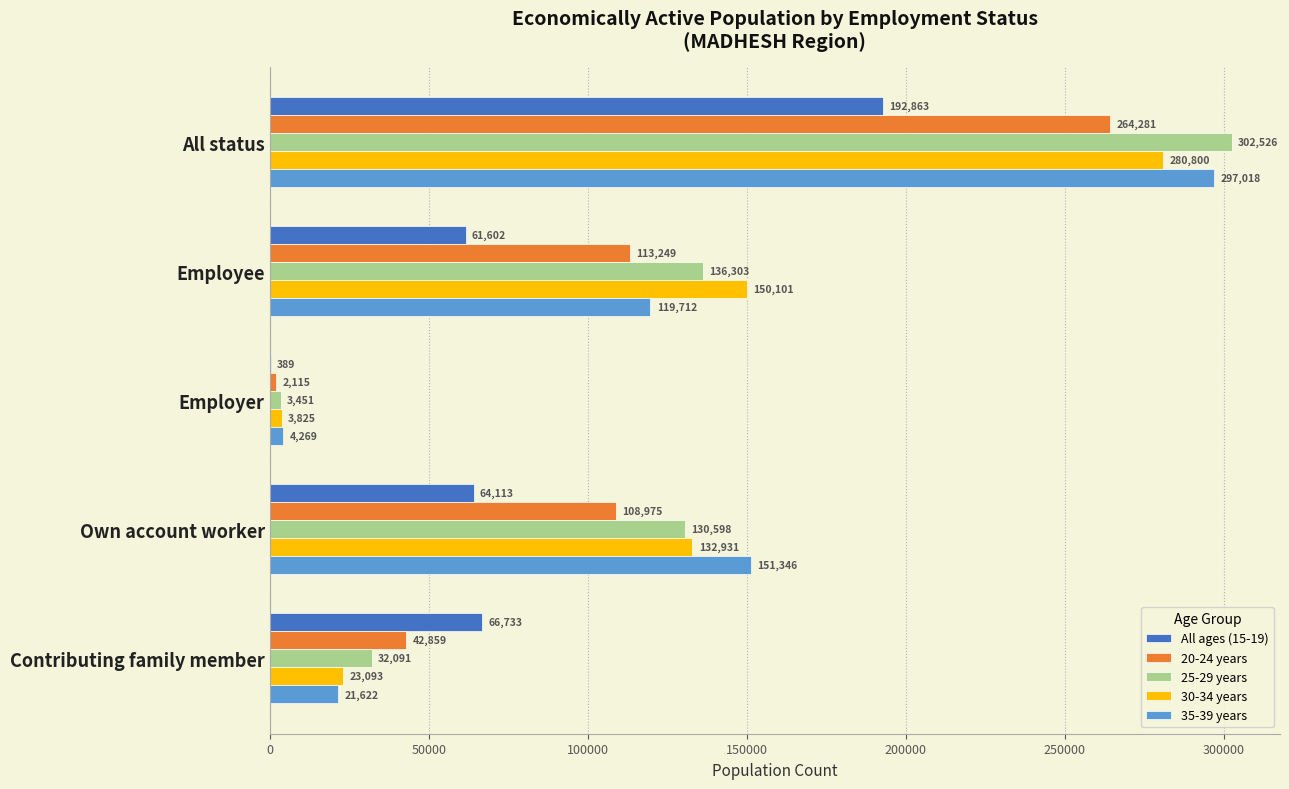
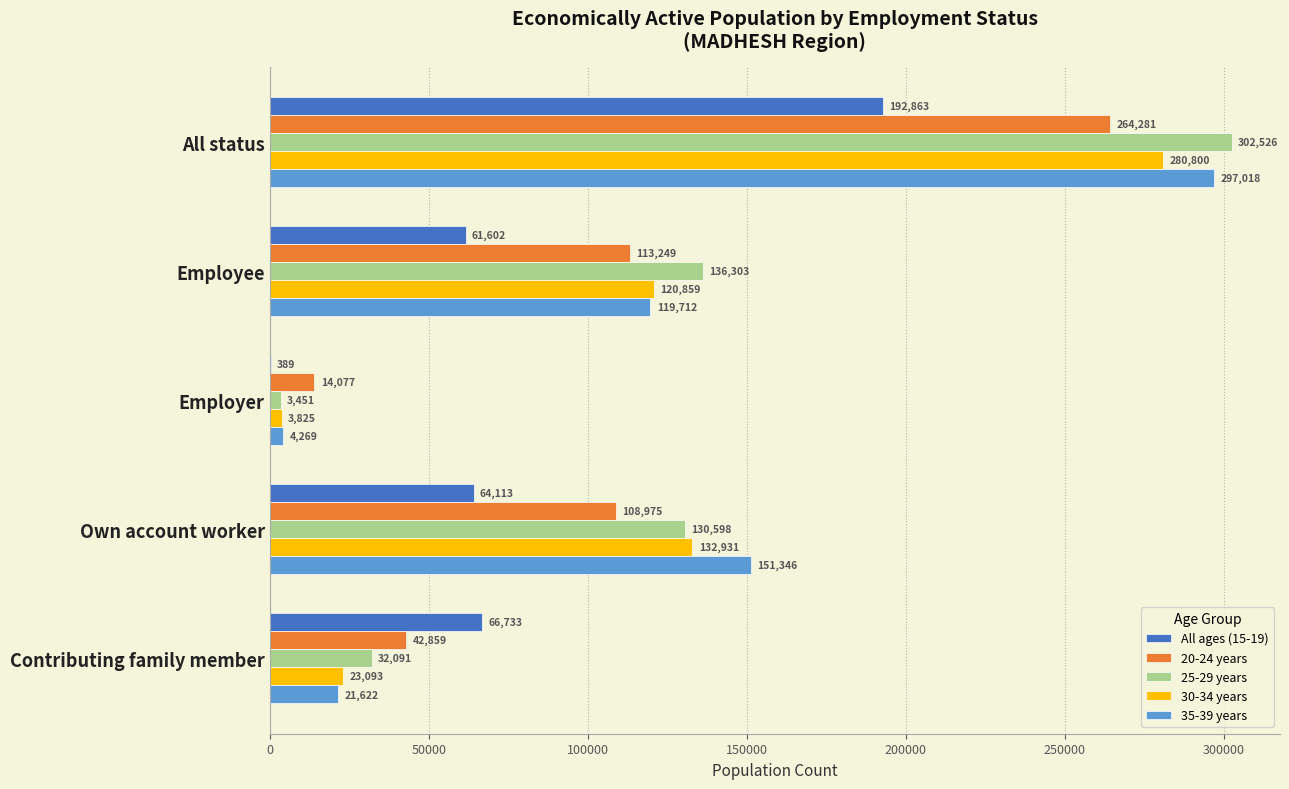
30-34 years, Employee: 150,101 -> 120,859
20-24 years, Employer: 2,115 -> 14,077
